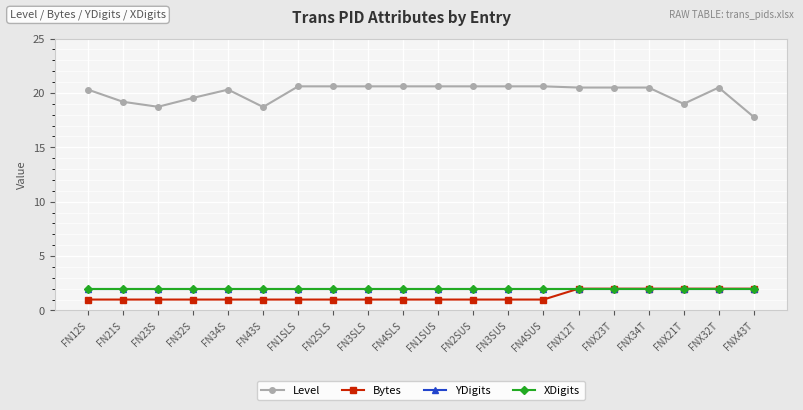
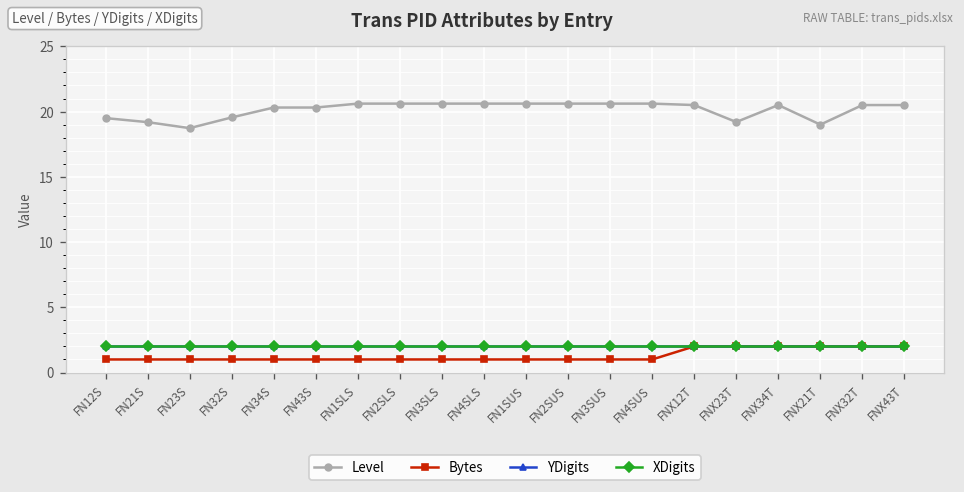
Level, FN12S: 20.3 -> 19.5
Level, FN43S: 18.7 -> 20.3
Level, FNX23T: 20.5 -> 19.2
Level, FNX43T: 17.8 -> 20.5
